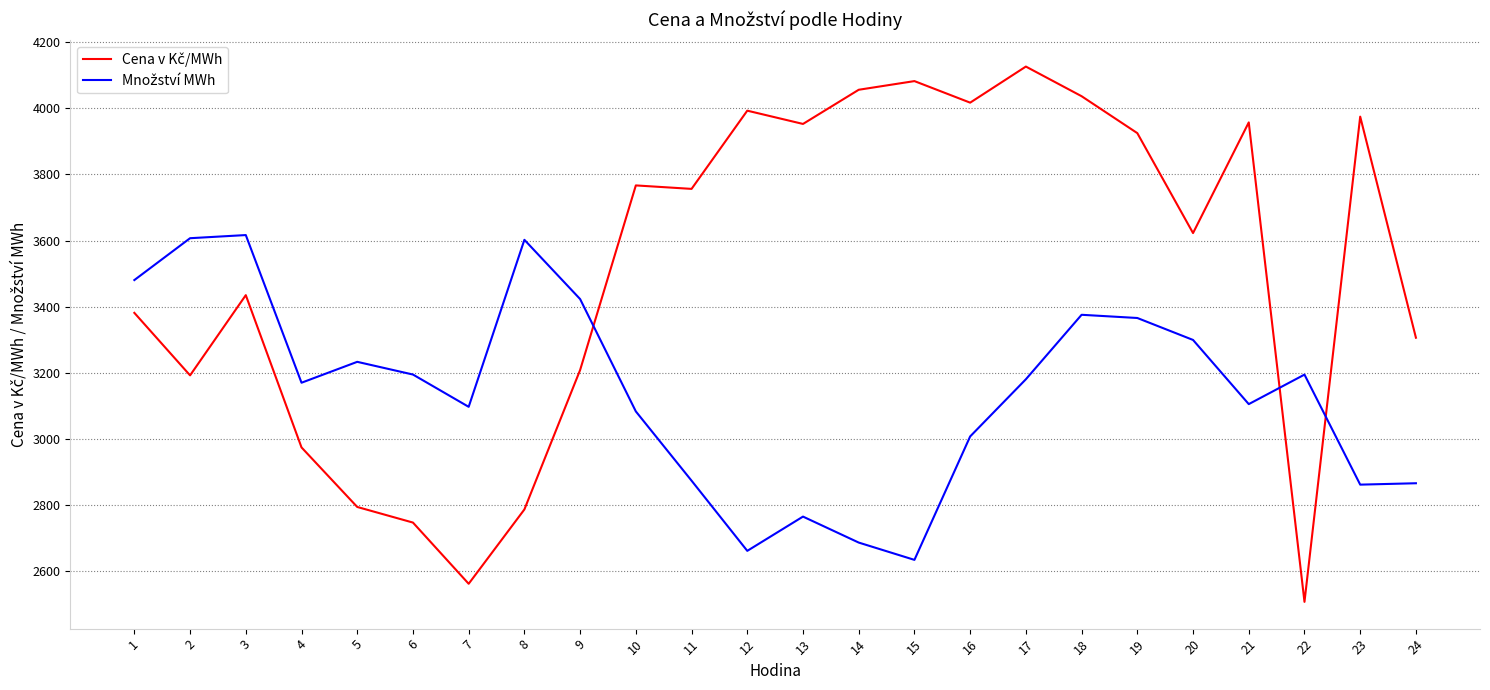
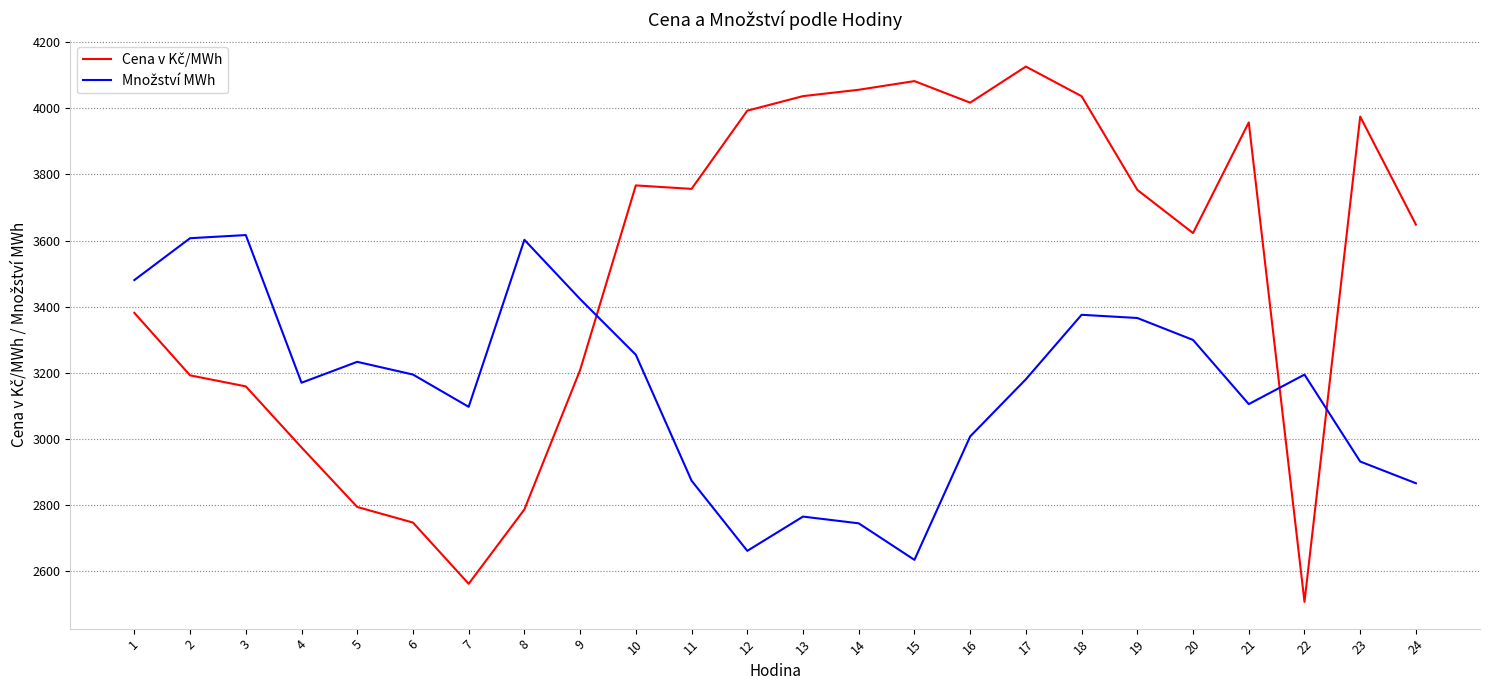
Cena v Kč/MWh, 3: 3430 -> 3160
Množství MWh, 10: 3080 -> 3250
Cena v Kč/MWh, 13: 3950 -> 4040
Množství MWh, 14: 2690 -> 2740
Cena v Kč/MWh, 19: 3930 -> 3750
Množství MWh, 23: 2860 -> 2930
Cena v Kč/MWh, 24: 3310 -> 3650
